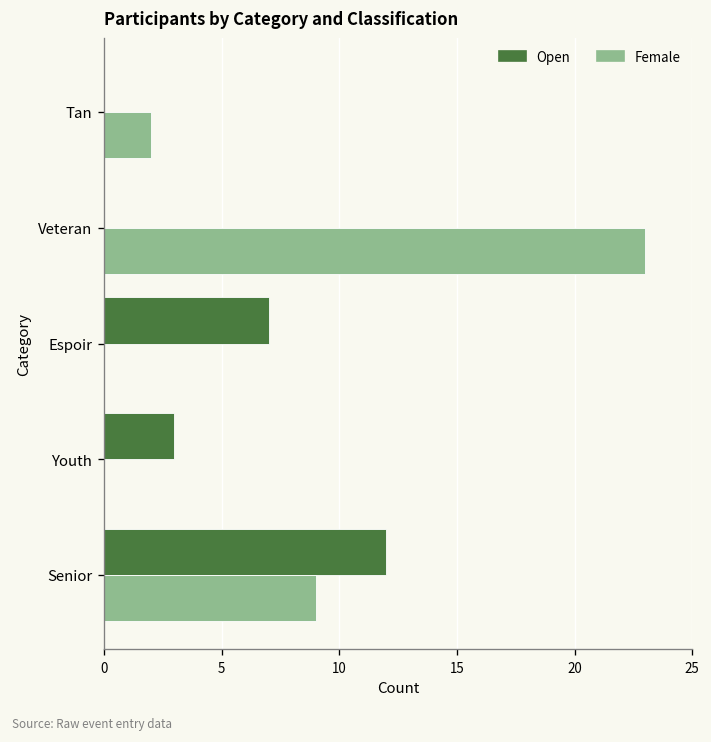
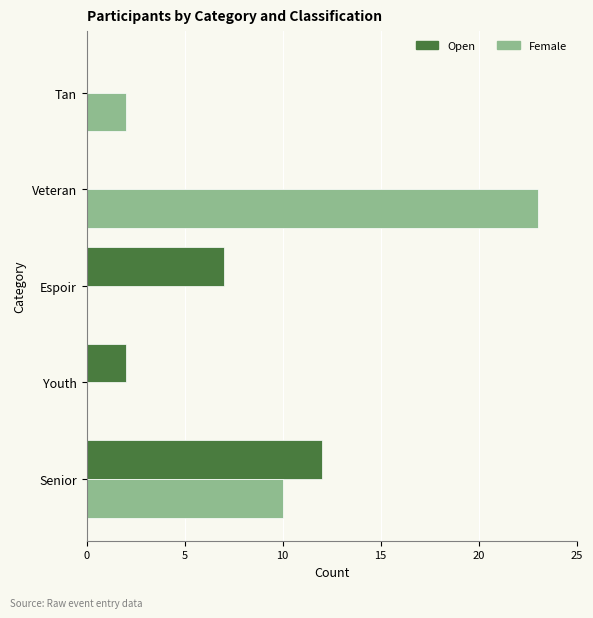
Open, Youth: 3 -> 2
Female, Senior: 9 -> 10
